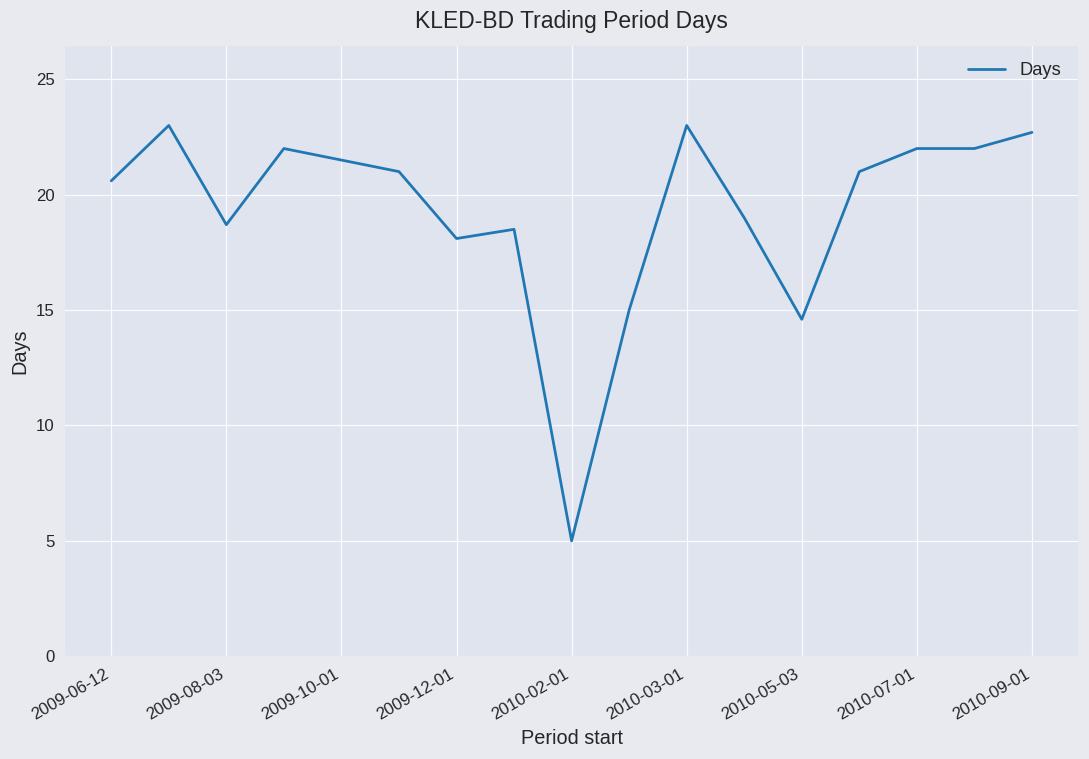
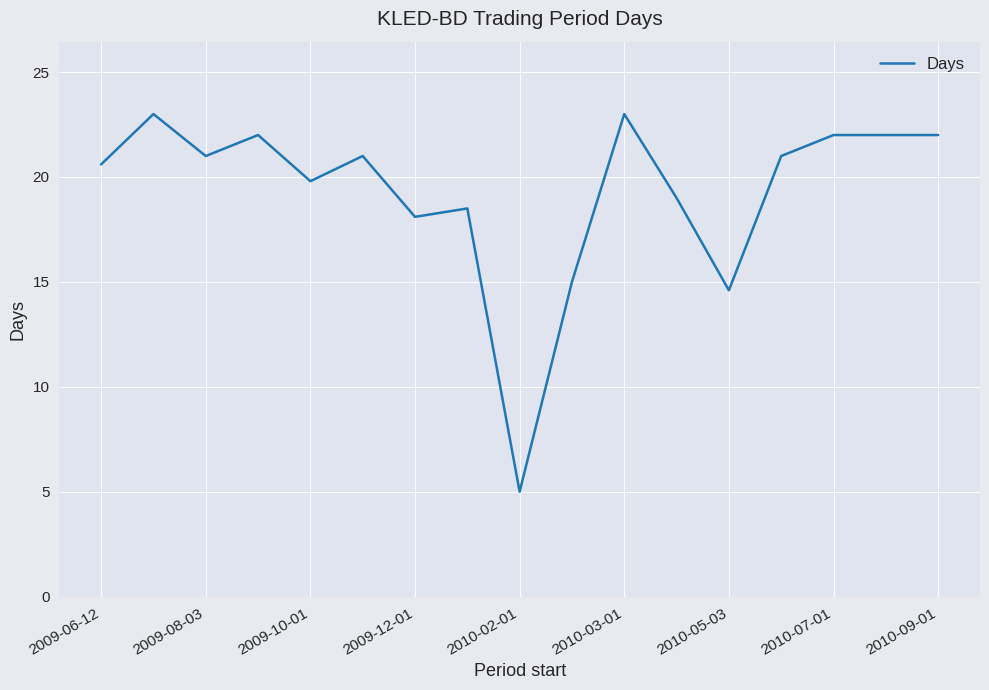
2009-08-03: 18.7 -> 21.0
2009-10-01: 21.5 -> 19.8
2010-09-01: 22.7 -> 22.0
